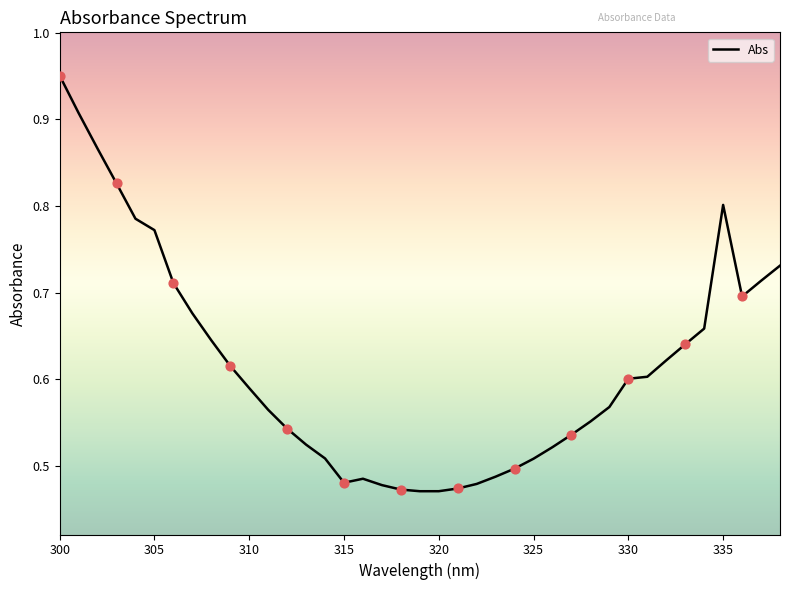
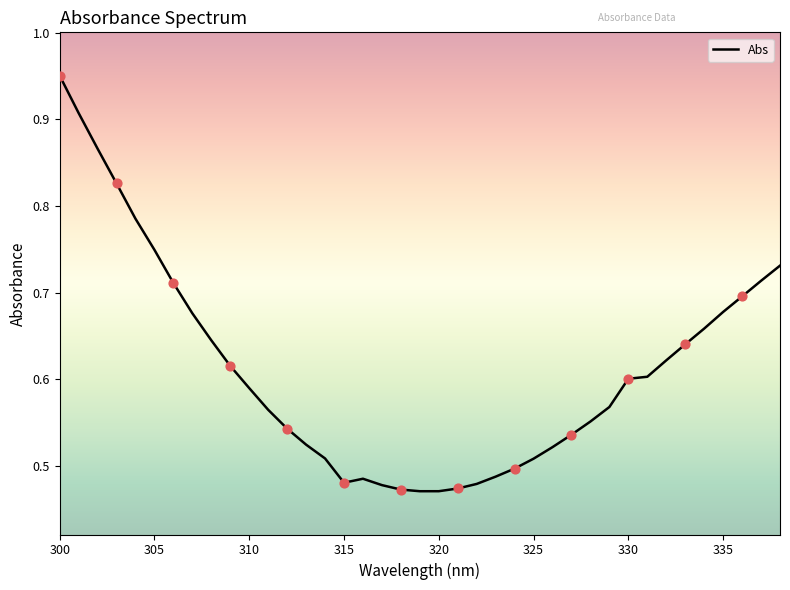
Abs, 305: 0.77 -> 0.75
Abs, 335: 0.80 -> 0.68
